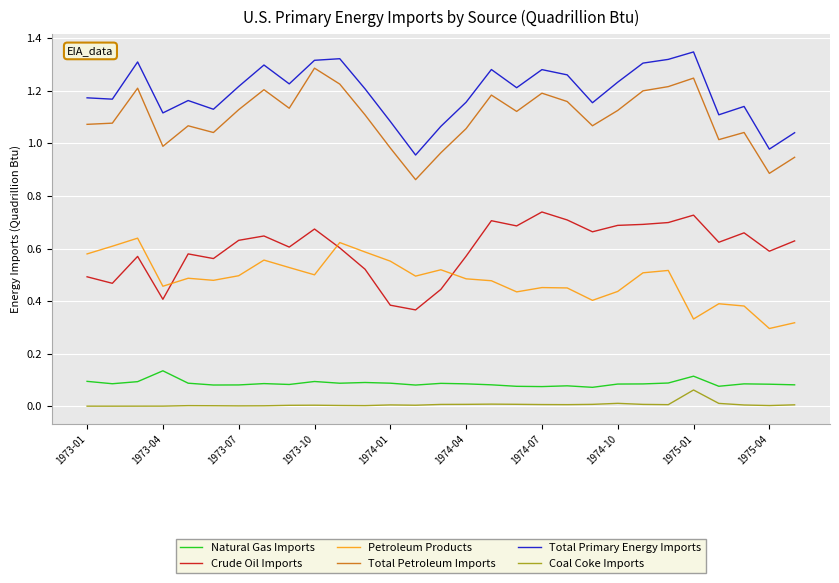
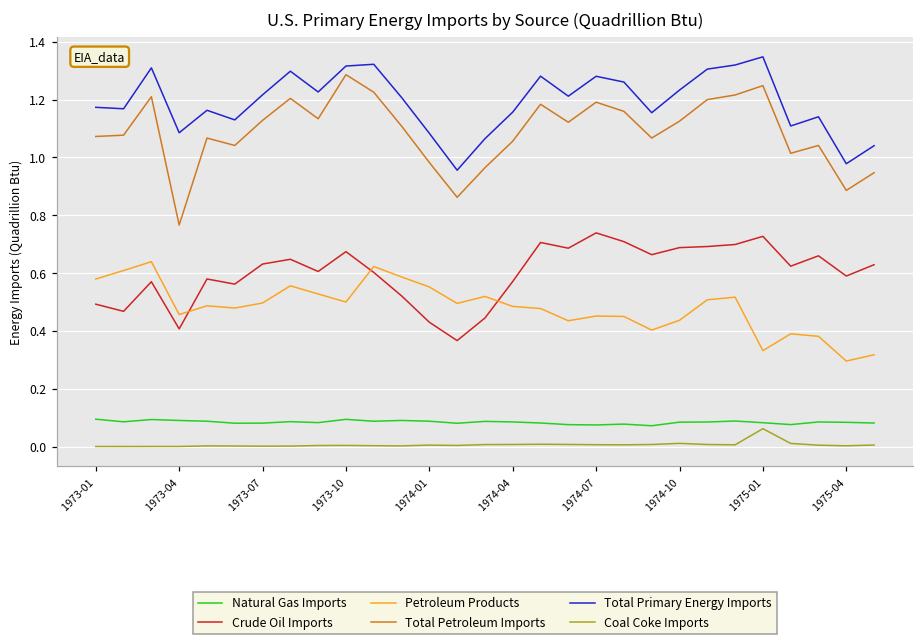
Natural Gas Imports, 1973-04: 0.14 -> 0.09
Total Petroleum Imports, 1973-04: 0.99 -> 0.77
Total Primary Energy Imports, 1973-04: 1.12 -> 1.09
Crude Oil Imports, 1974-01: 0.38 -> 0.43
Natural Gas Imports, 1975-01: 0.11 -> 0.08
